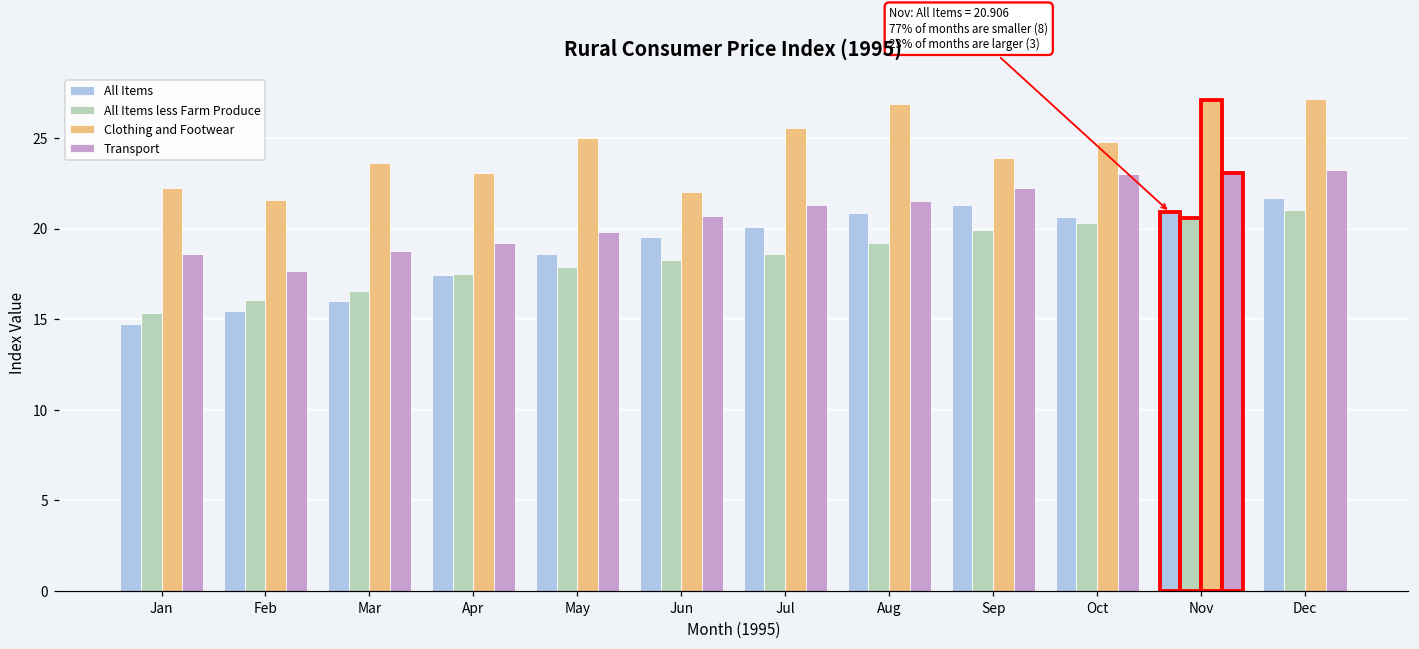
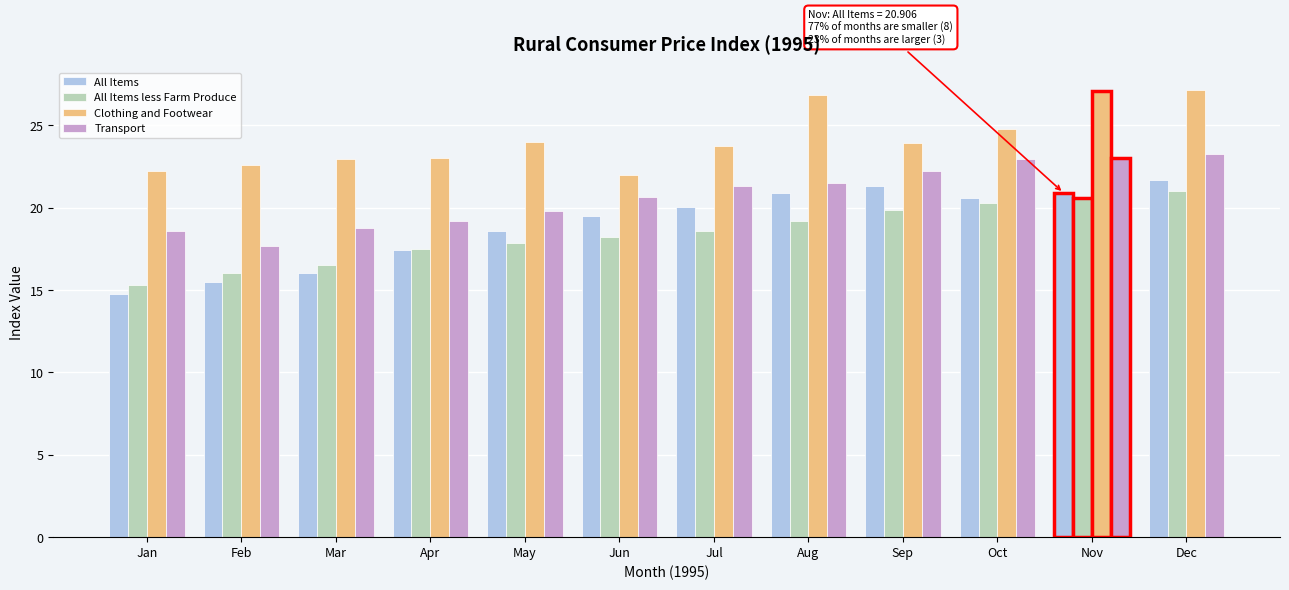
Clothing and Footwear, Feb: 21.6 -> 22.6
Clothing and Footwear, Mar: 23.6 -> 22.9
Clothing and Footwear, May: 25.0 -> 24.0
Clothing and Footwear, Jul: 25.6 -> 23.8
